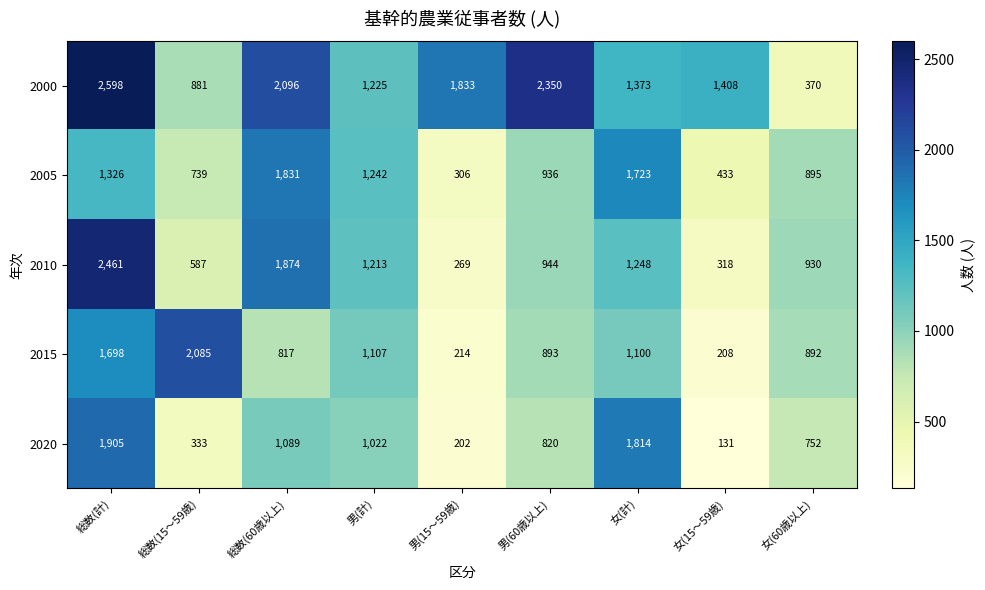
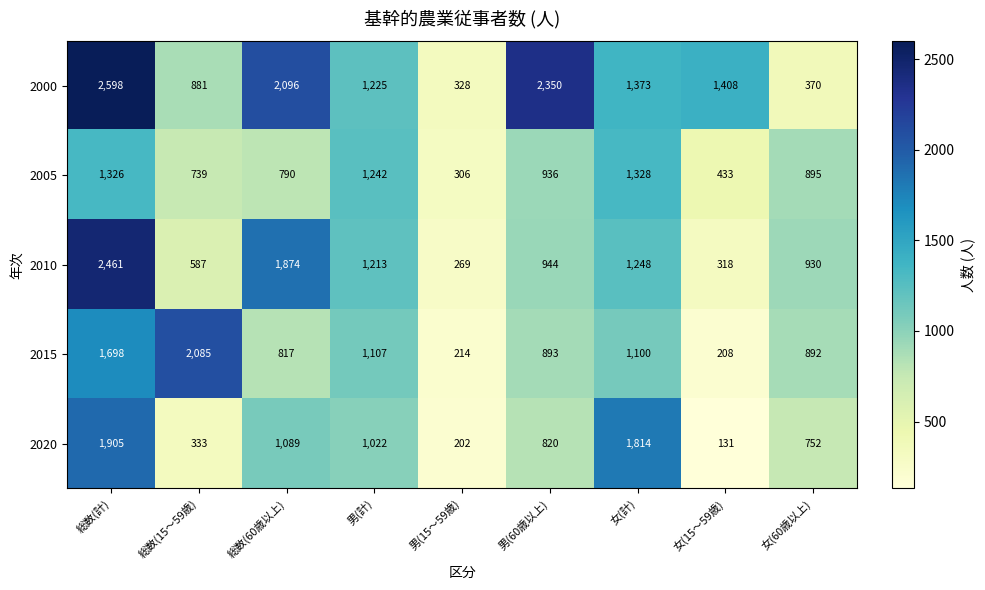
2000, 男(15～59歳): 1,833 -> 328
2005, 総数(60歳以上): 1,831 -> 790
2005, 女(計): 1,723 -> 1,328
